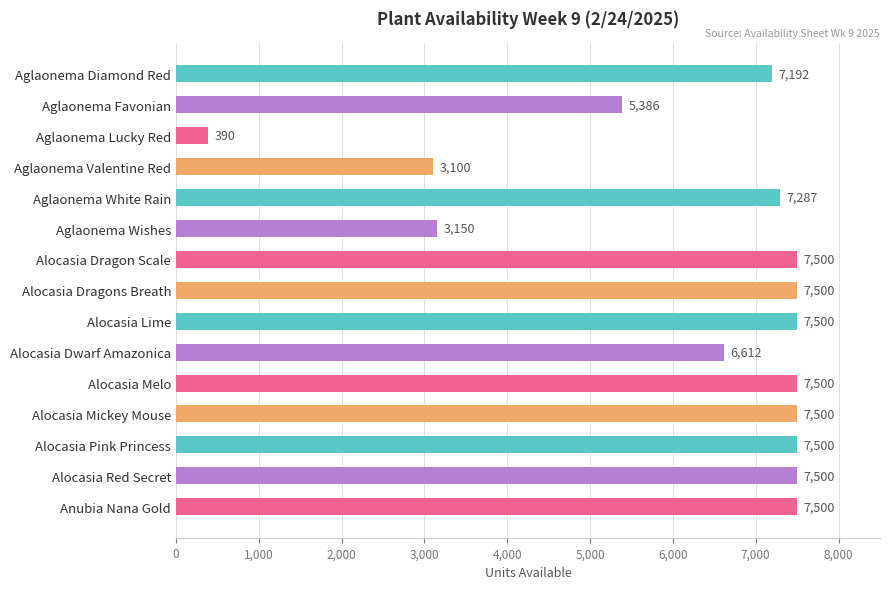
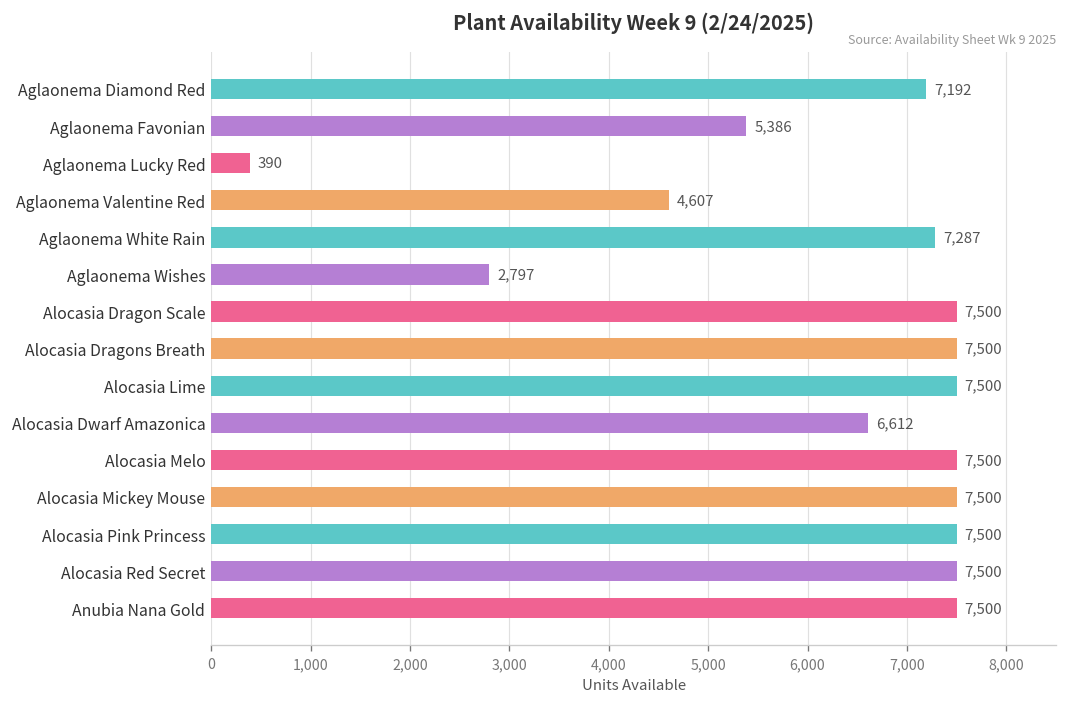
Aglaonema Valentine Red: 3,100 -> 4,607
Aglaonema Wishes: 3,150 -> 2,797
